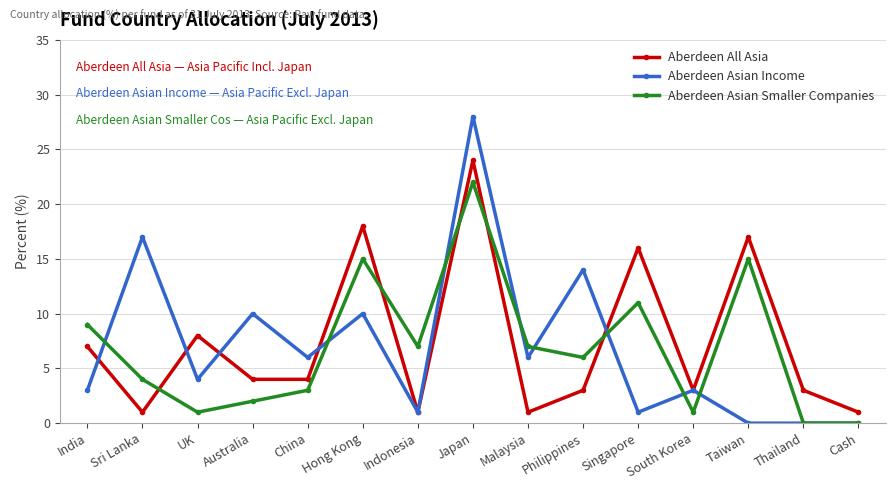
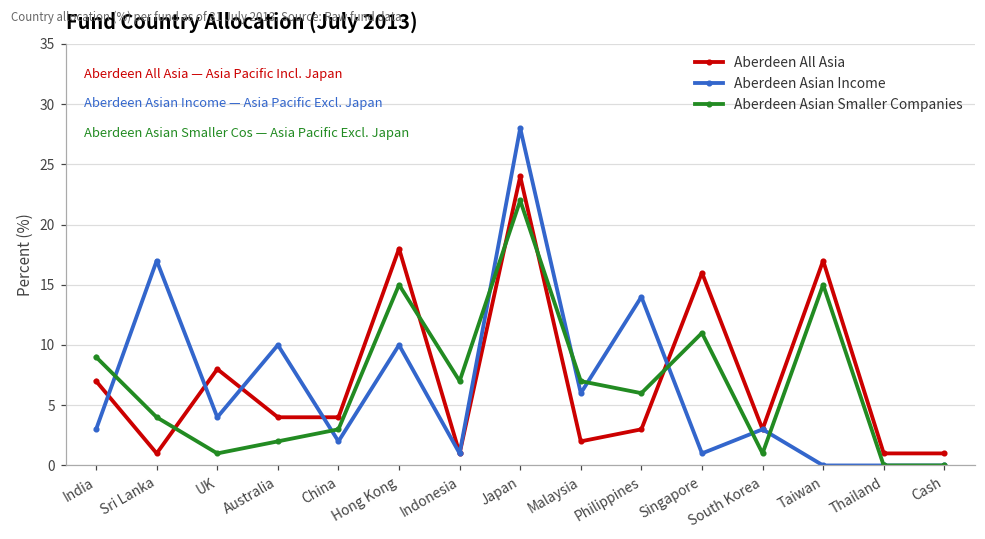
Aberdeen Asian Income, China: 6 -> 2
Aberdeen All Asia, Malaysia: 1 -> 2
Aberdeen All Asia, Thailand: 3 -> 1
